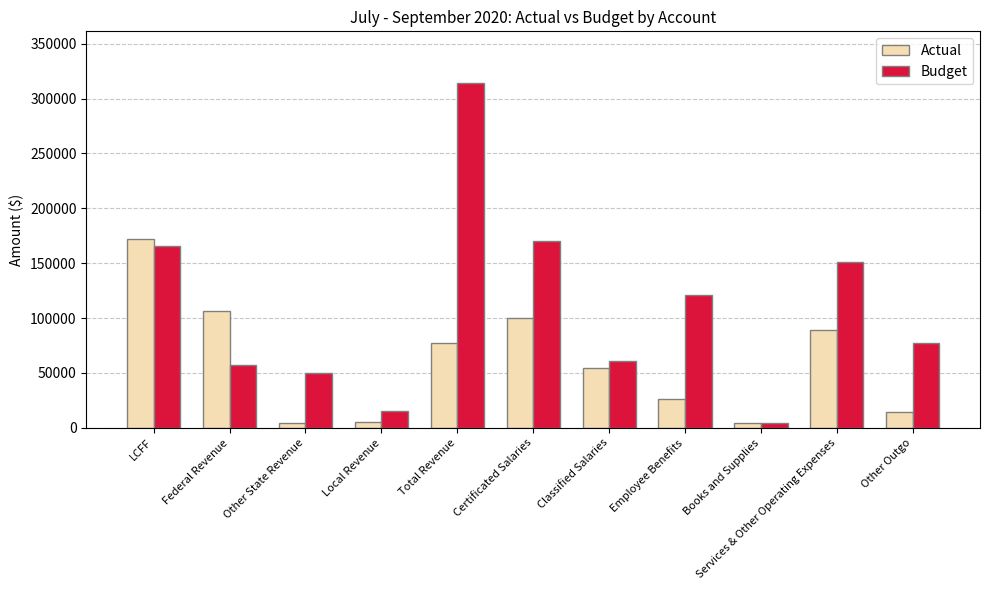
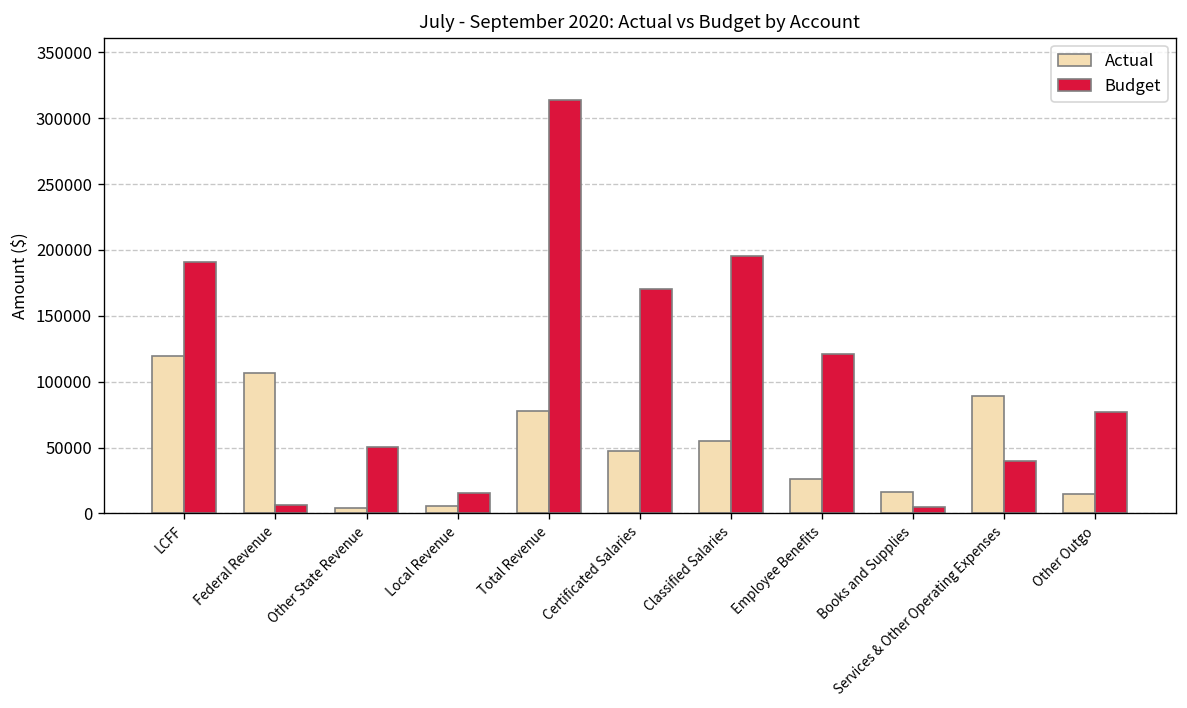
Actual, LCFF: 172000 -> 119000
Budget, LCFF: 165000 -> 191000
Budget, Federal Revenue: 58000 -> 6000
Actual, Certificated Salaries: 100000 -> 48000
Budget, Classified Salaries: 61000 -> 196000
Actual, Books and Supplies: 4000 -> 16000
Budget, Services & Other Operating Expenses: 151000 -> 40000
